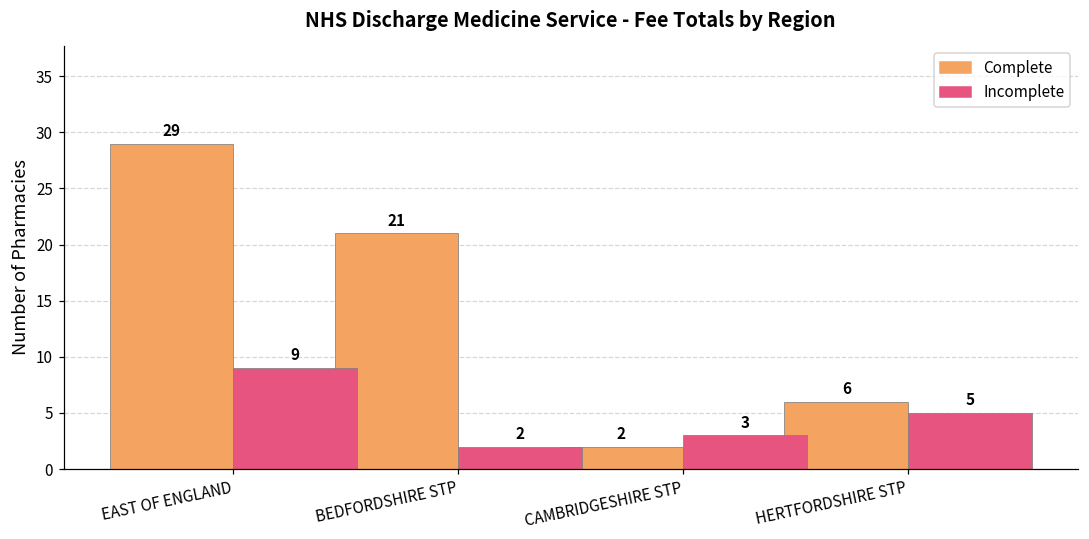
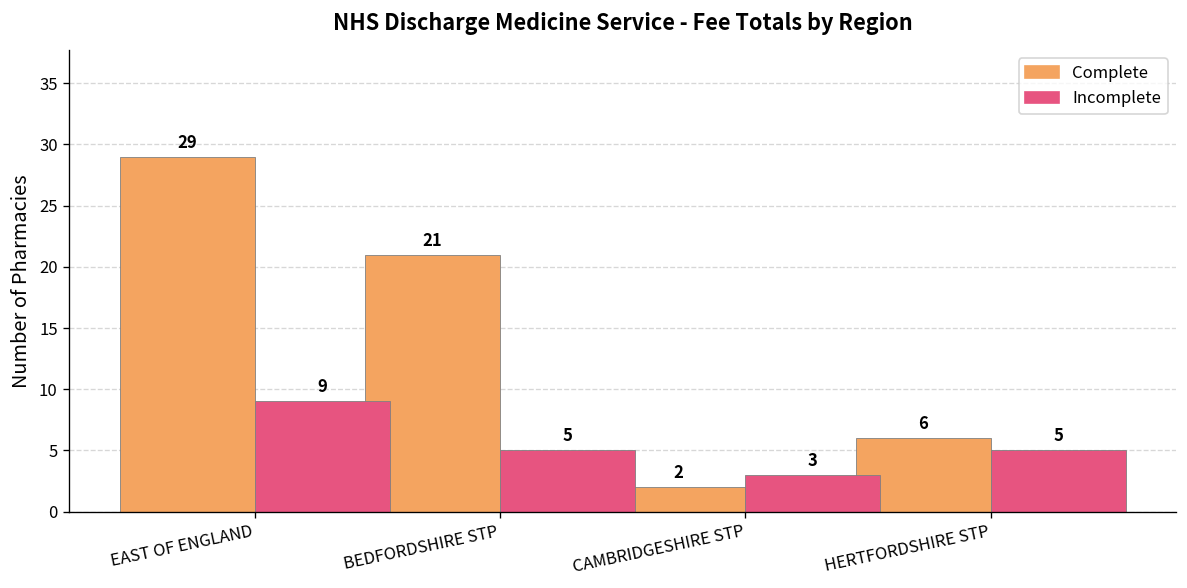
Incomplete, BEDFORDSHIRE STP: 2 -> 5
